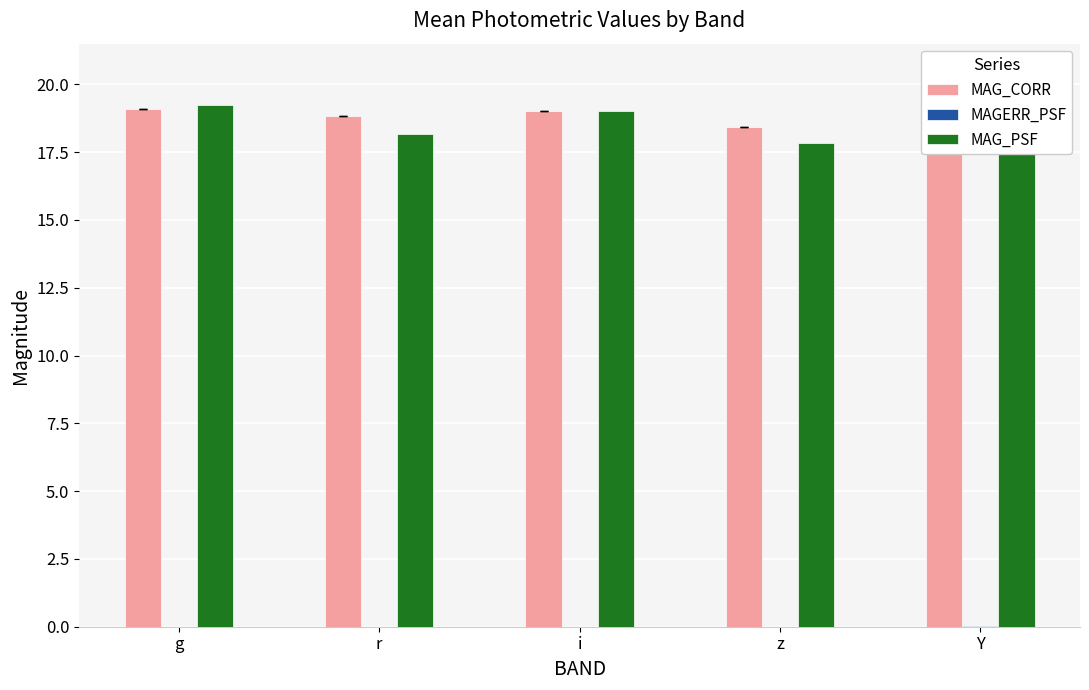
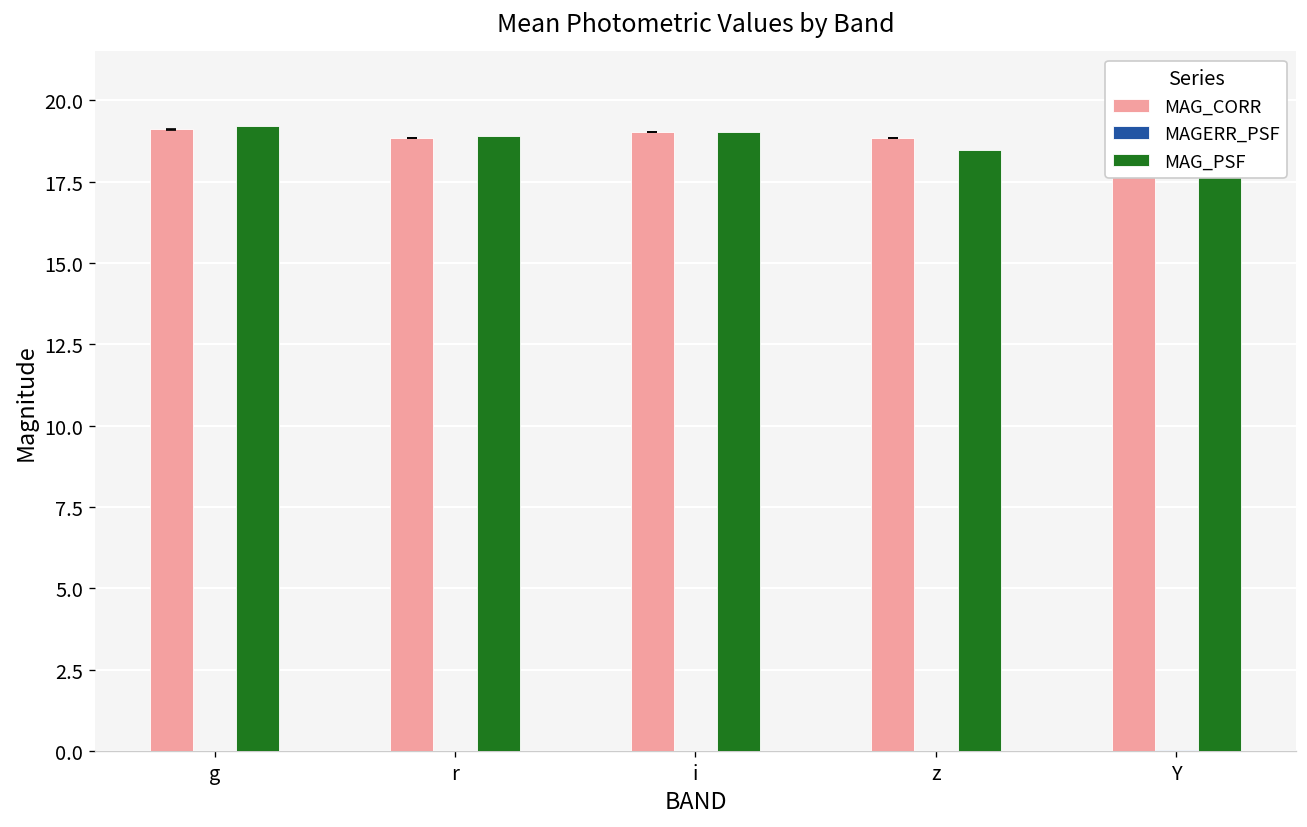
MAG_PSF, r: 18.2 -> 18.9
MAG_CORR, z: 18.4 -> 18.8
MAG_PSF, z: 17.9 -> 18.5
